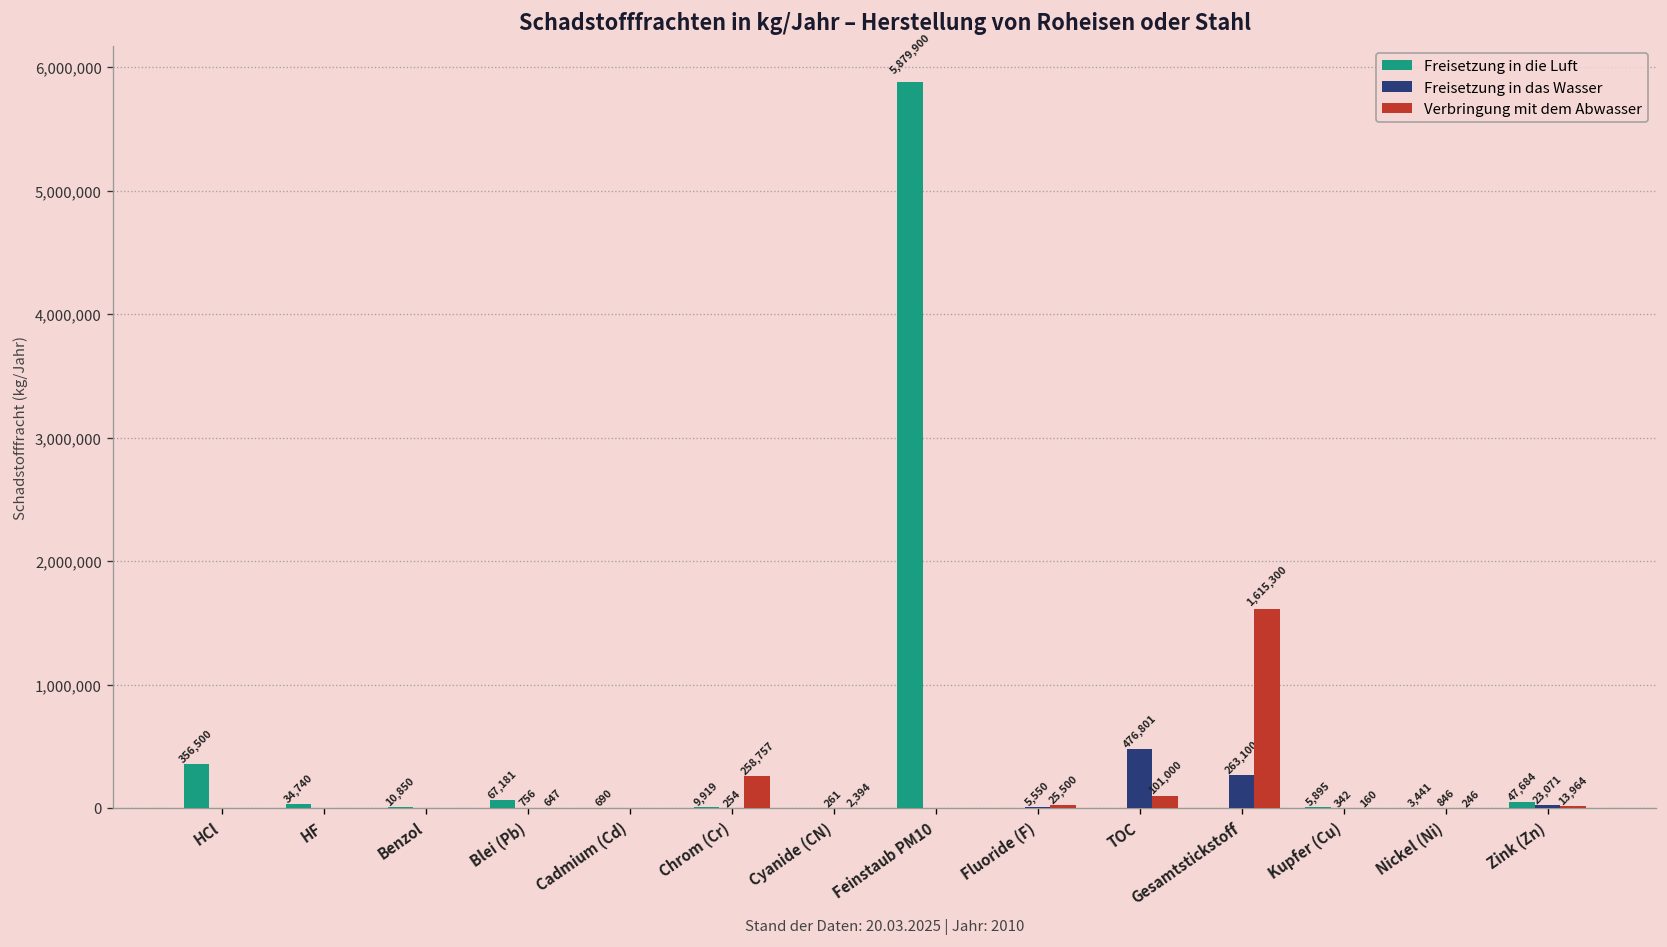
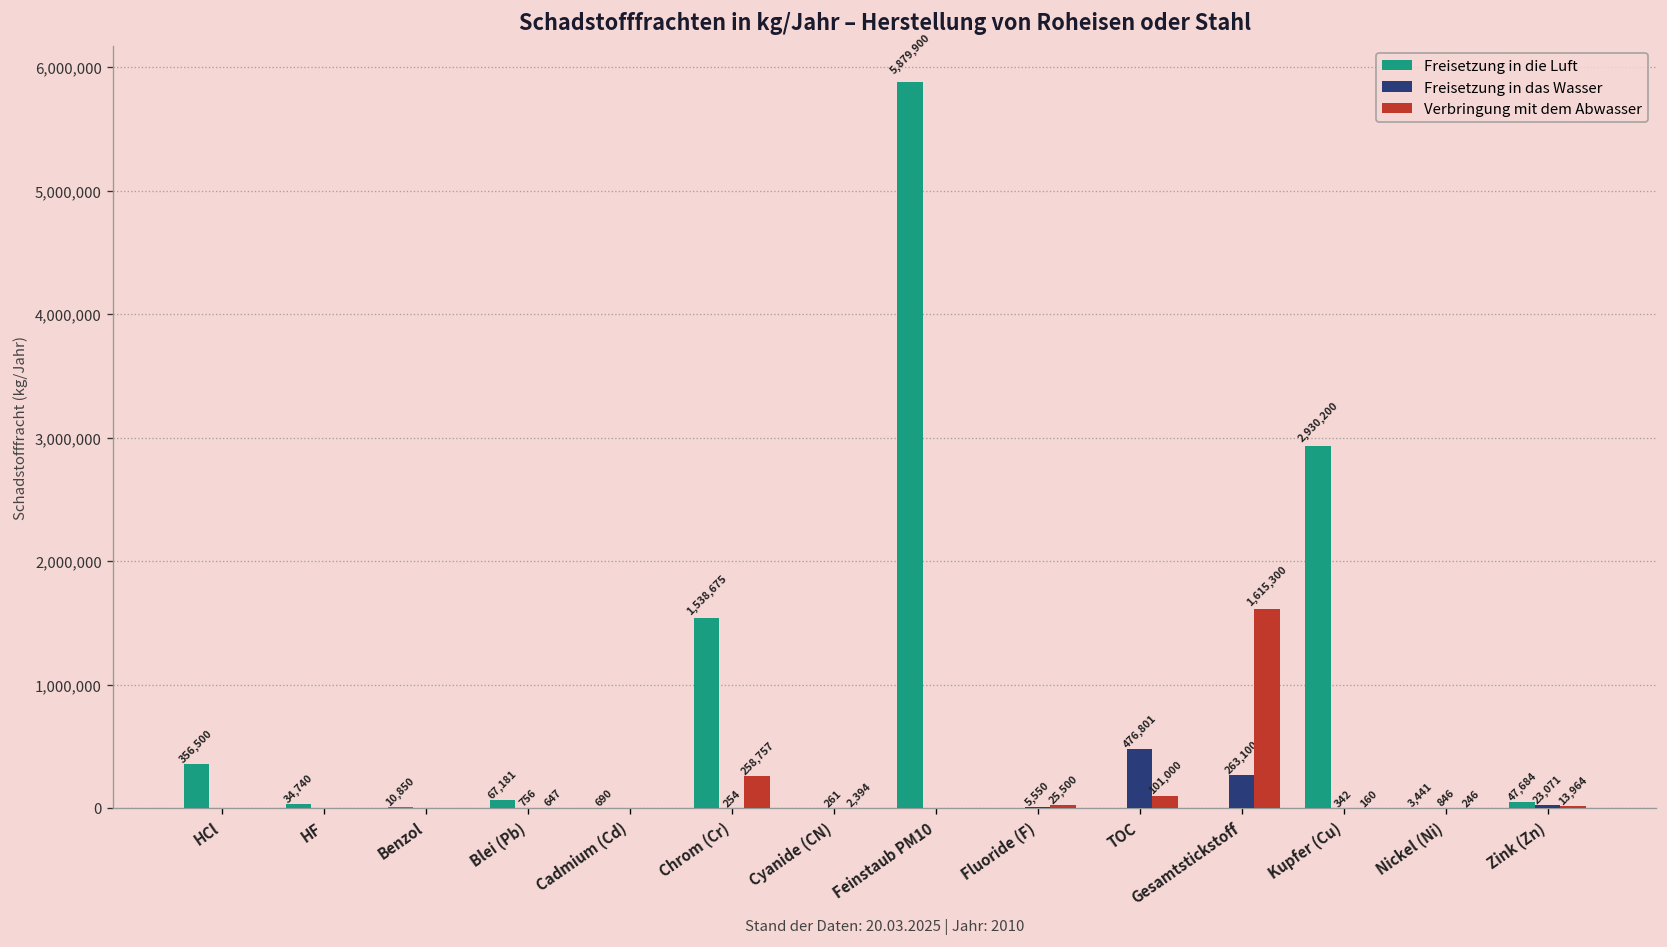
Freisetzung in die Luft, Chrom (Cr): 9,919 -> 1,538,675
Freisetzung in die Luft, Kupfer (Cu): 5,895 -> 2,930,200
